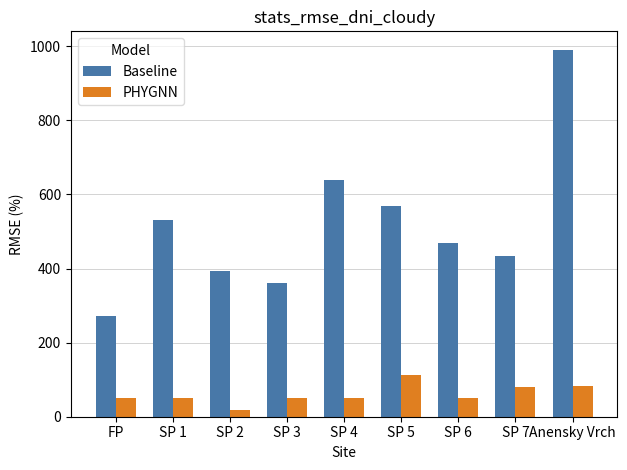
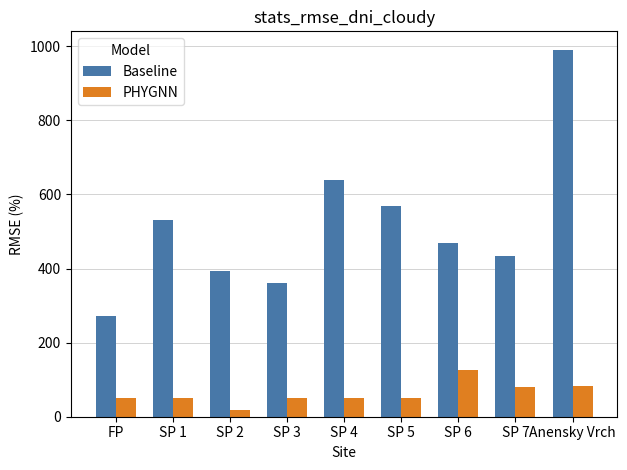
PHYGNN, SP 5: 110 -> 50
PHYGNN, SP 6: 50 -> 130
